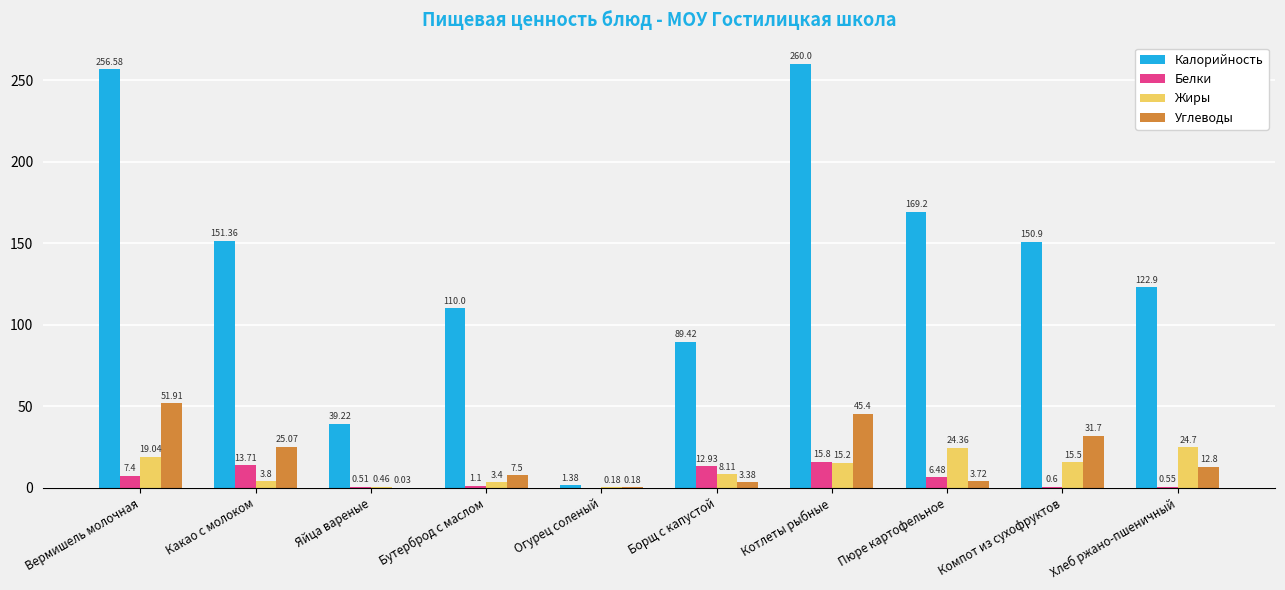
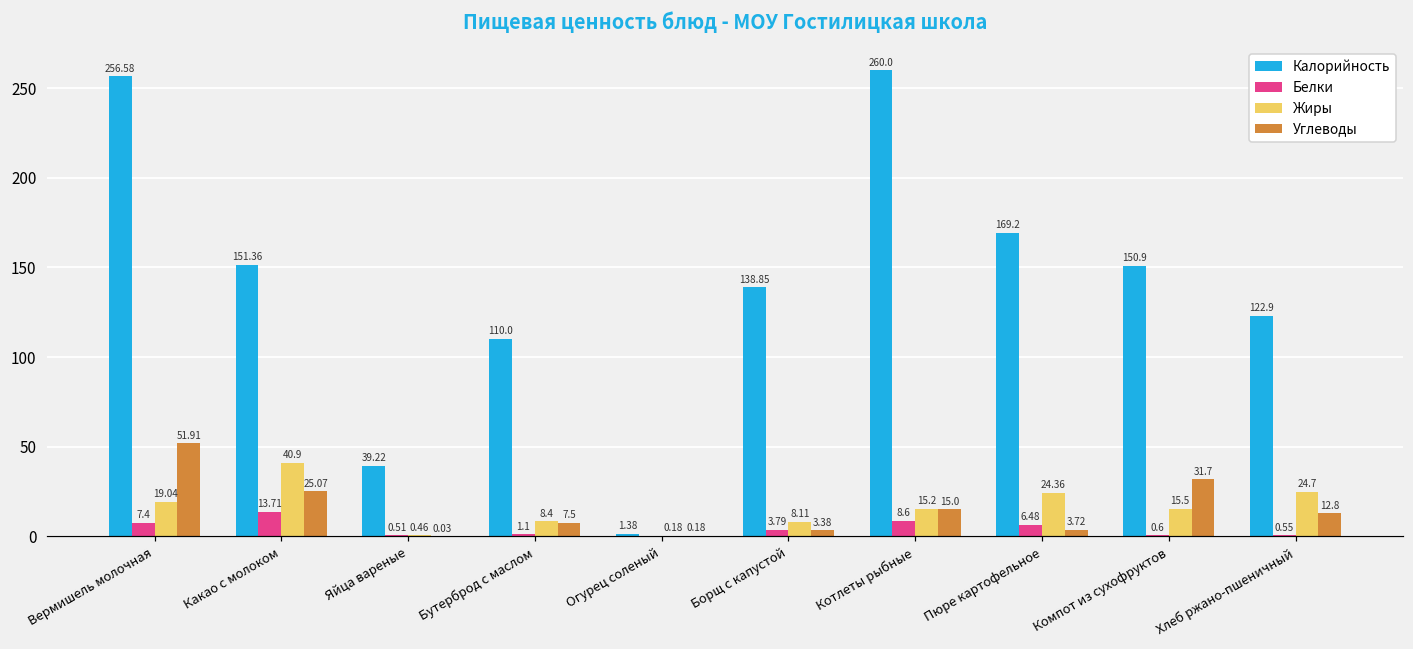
Жиры, Какао с молоком: 3.8 -> 40.9
Жиры, Бутерброд с маслом: 3.4 -> 8.4
Калорийность, Борщ с капустой: 89.42 -> 138.85
Белки, Борщ с капустой: 12.93 -> 3.79
Белки, Котлеты рыбные: 15.8 -> 8.6
Углеводы, Котлеты рыбные: 45.4 -> 15.0
